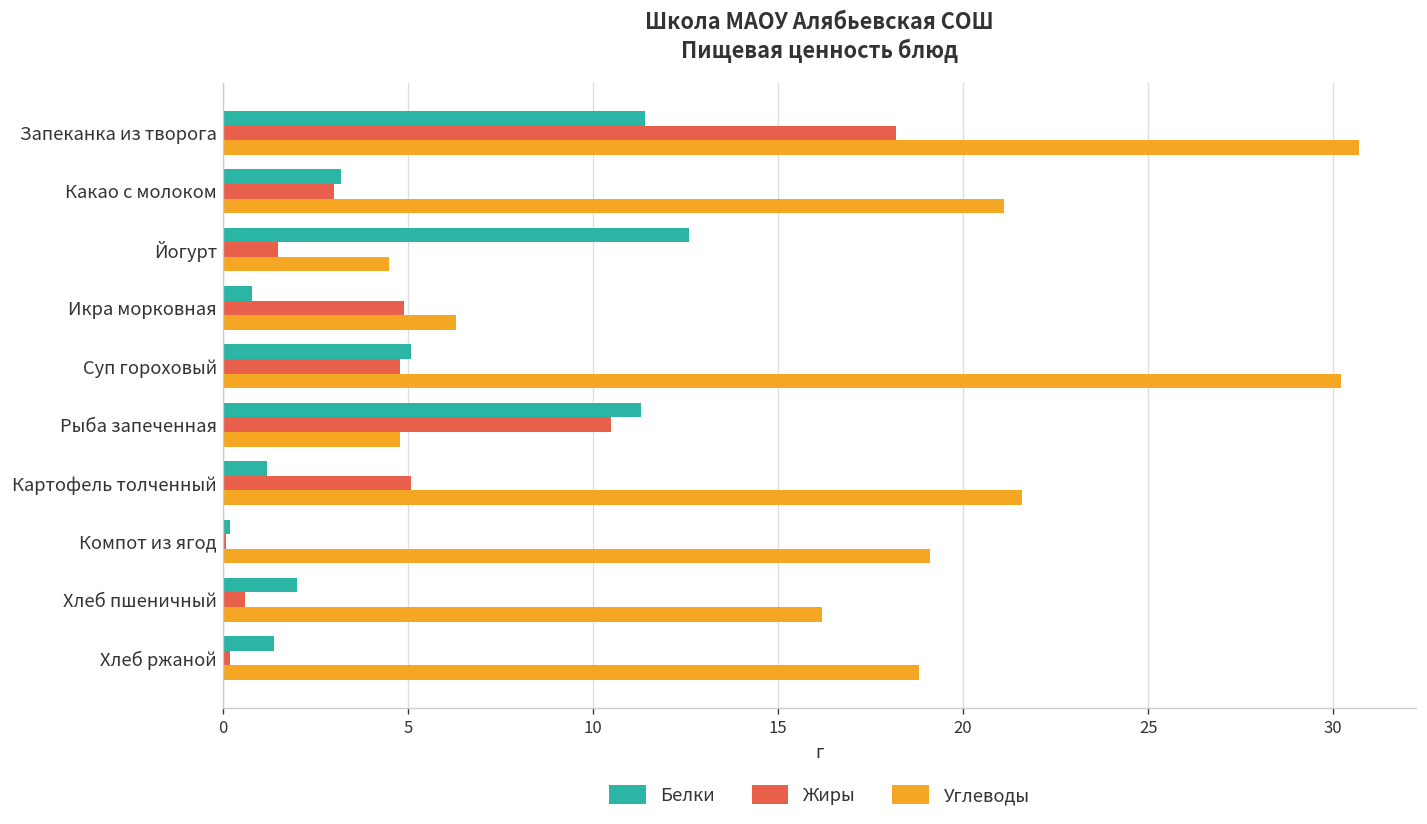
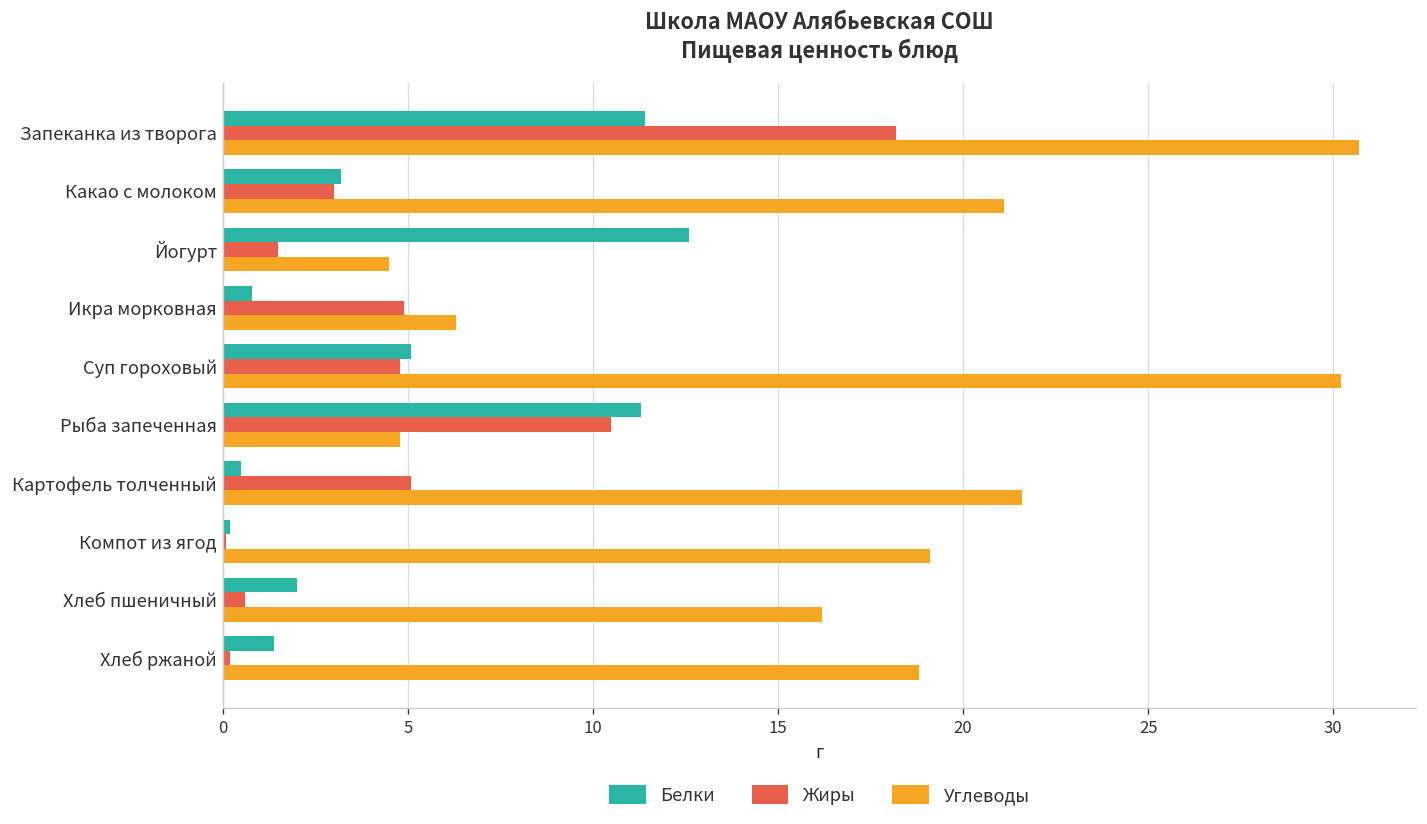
Белки, Картофель толченный: 1.2 -> 0.5
